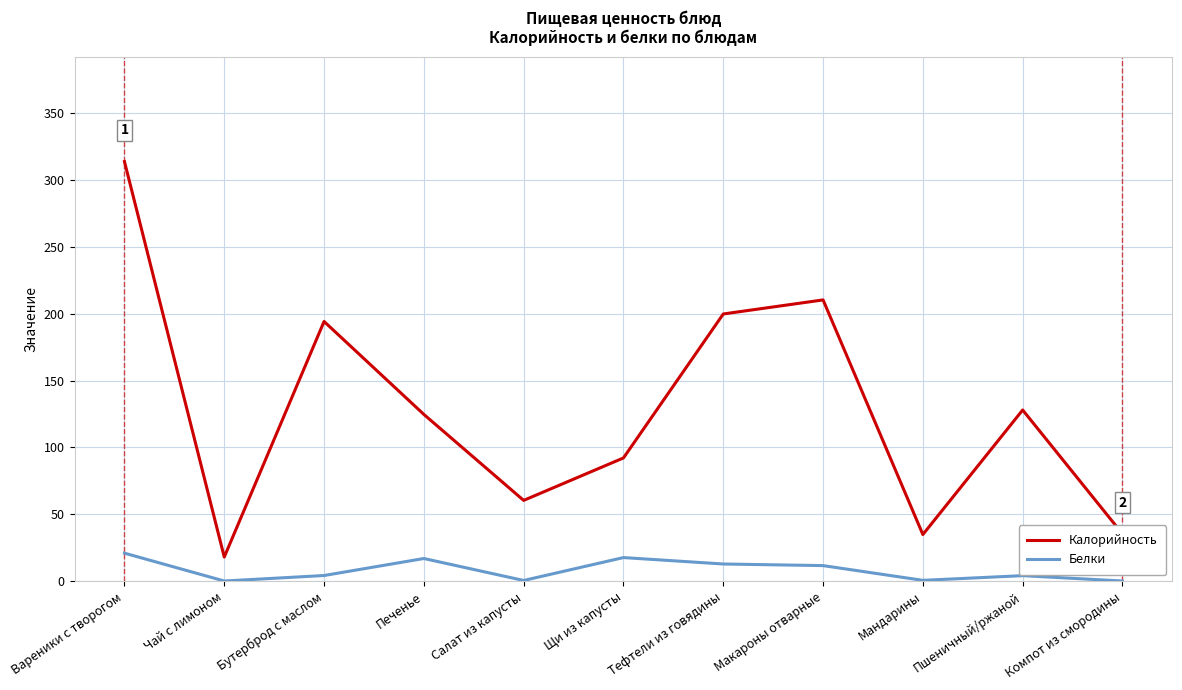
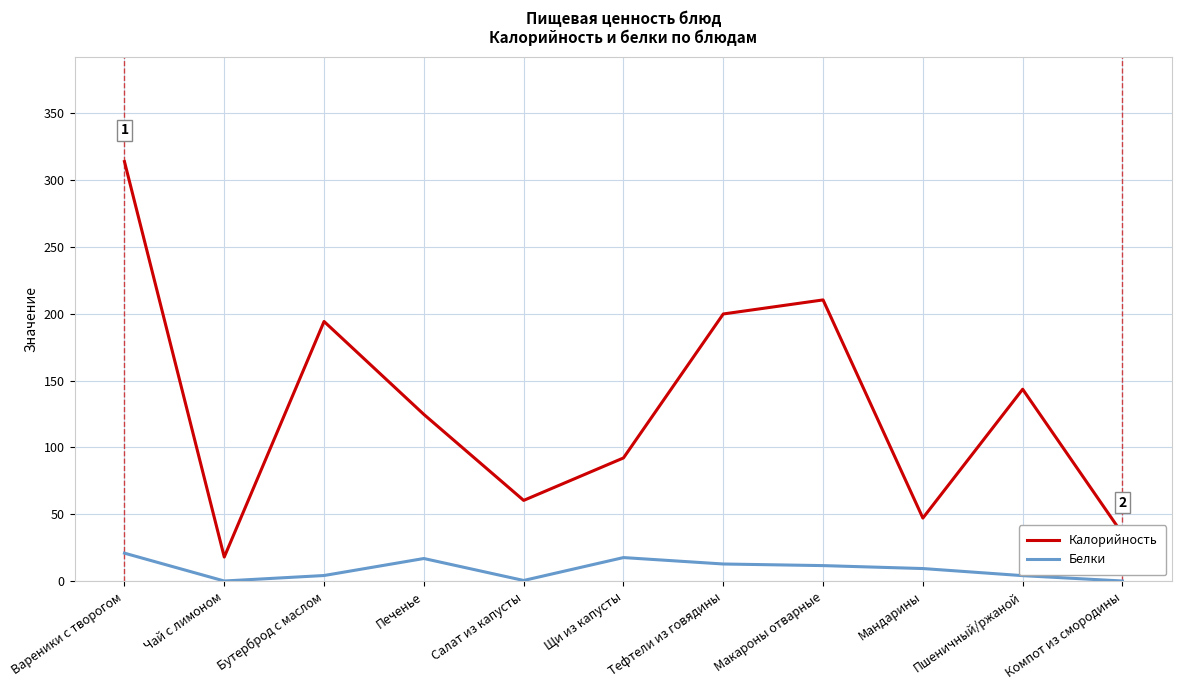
Калорийность, Мандарины: 35 -> 47
Белки, Мандарины: 1 -> 10
Калорийность, Пшеничный/ржаной: 128 -> 144
